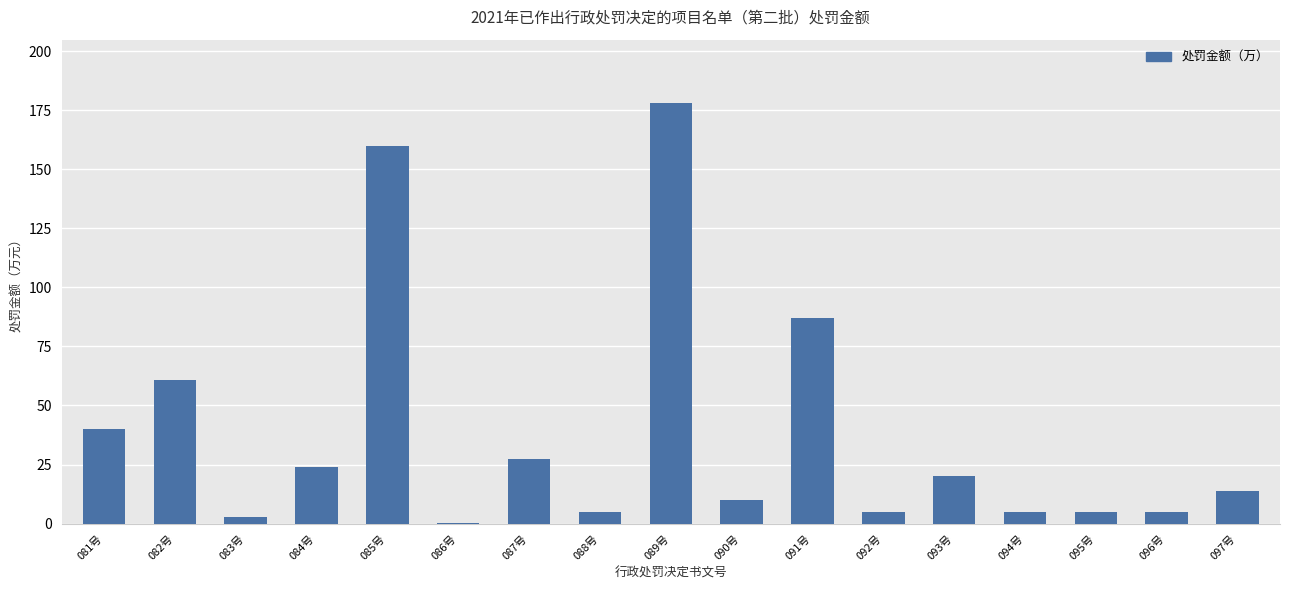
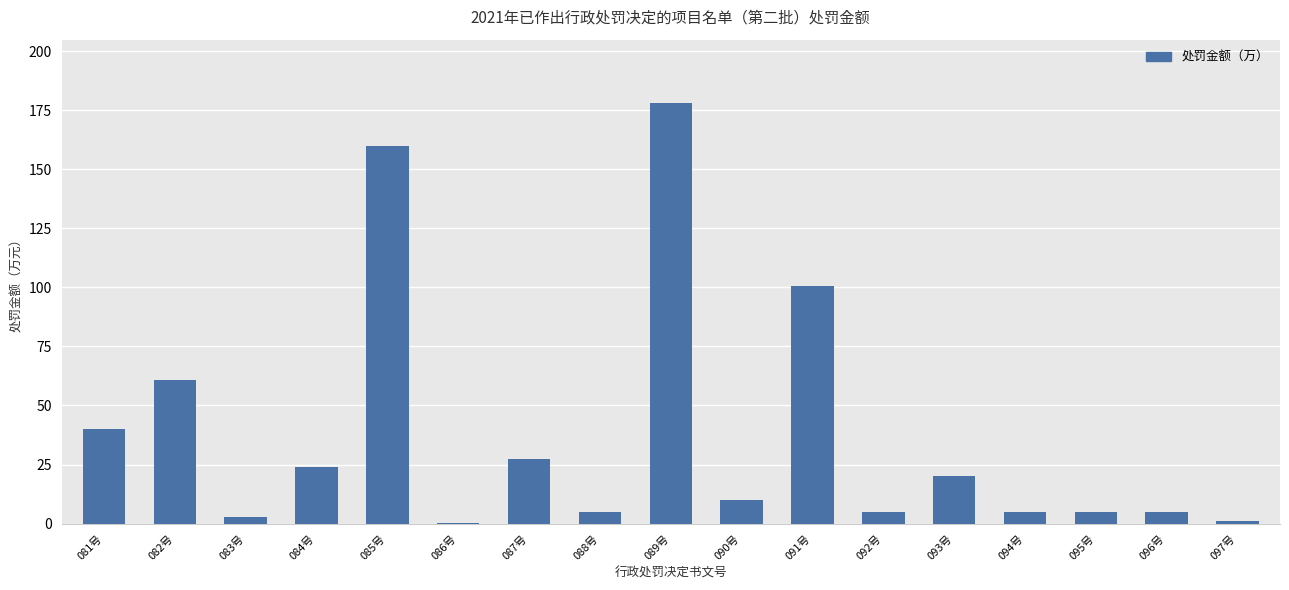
091号: 87 -> 101
097号: 14 -> 1
